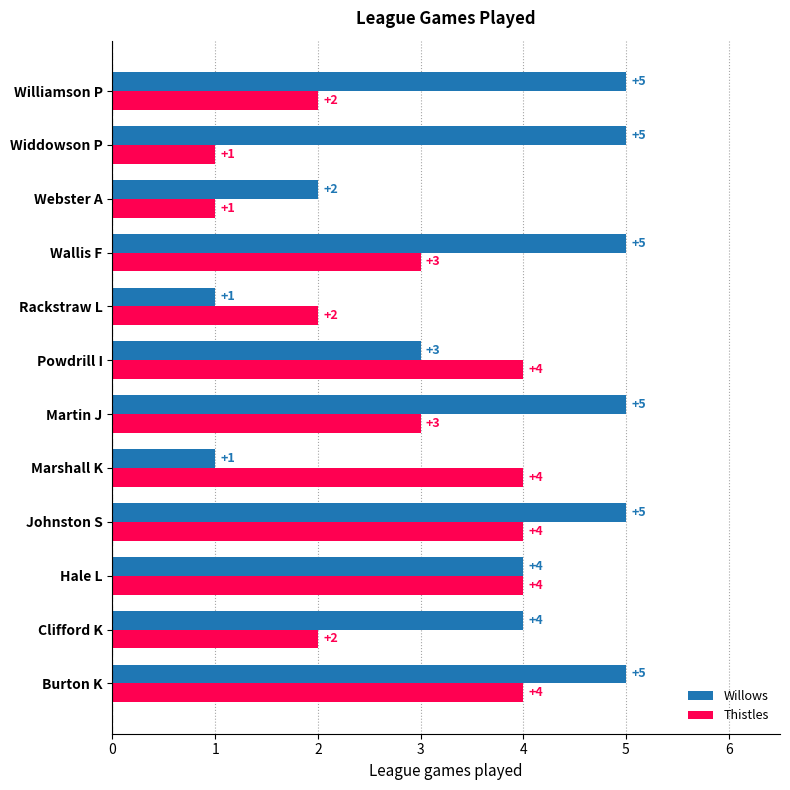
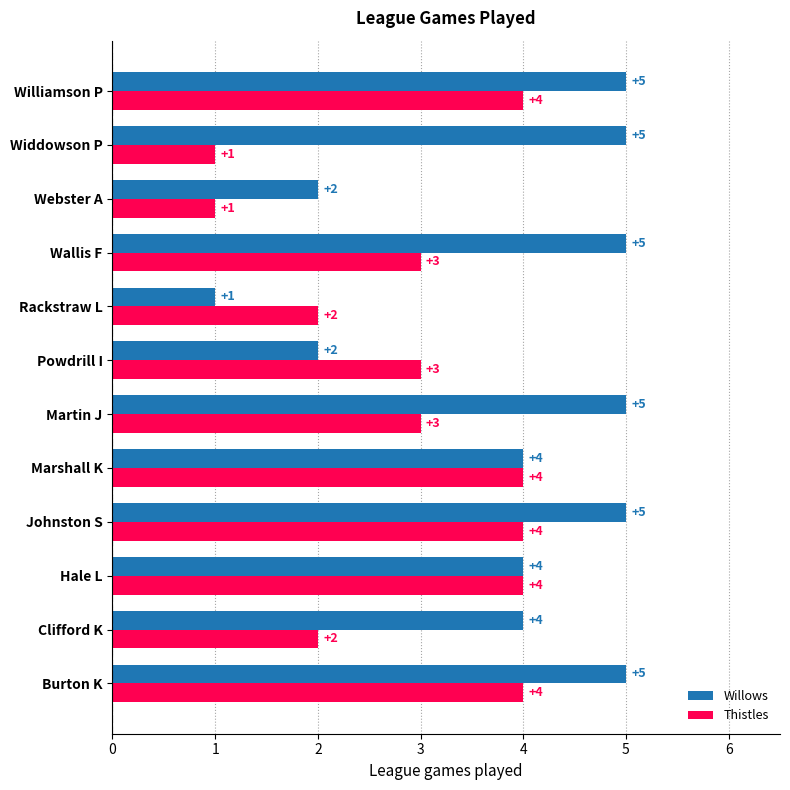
Thistles, Williamson P: +2 -> +4
Willows, Powdrill I: +3 -> +2
Thistles, Powdrill I: +4 -> +3
Willows, Marshall K: +1 -> +4
